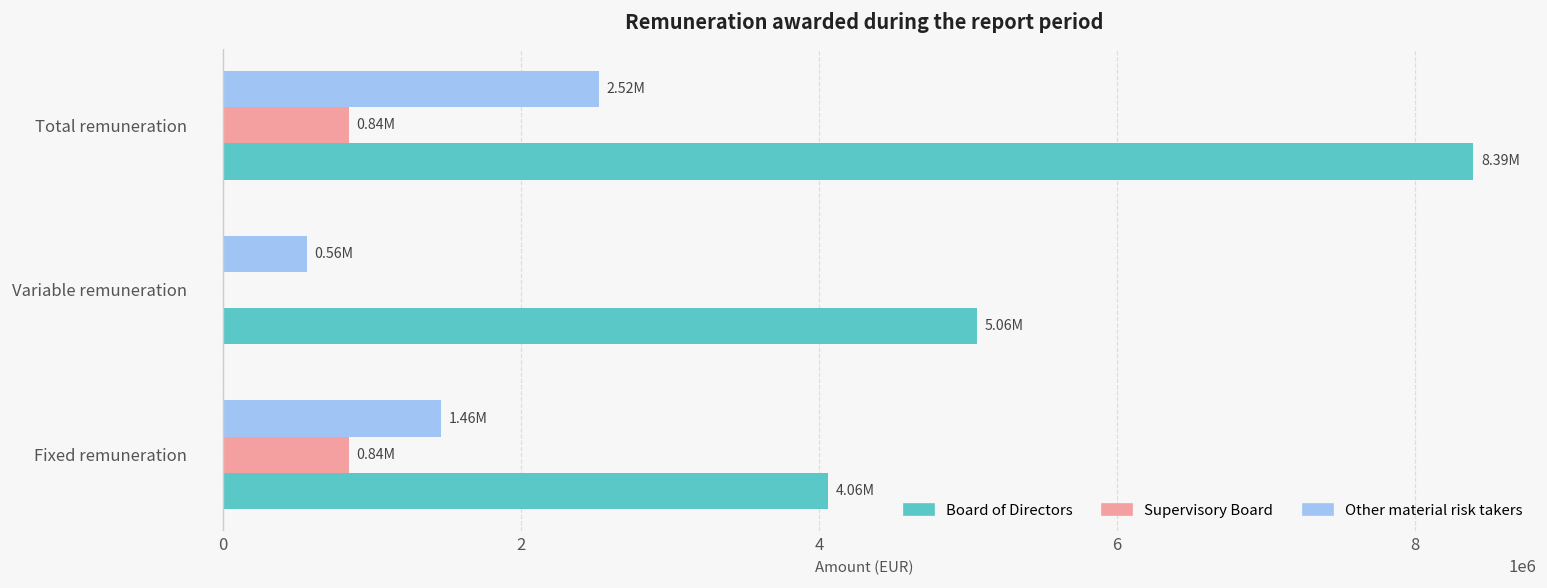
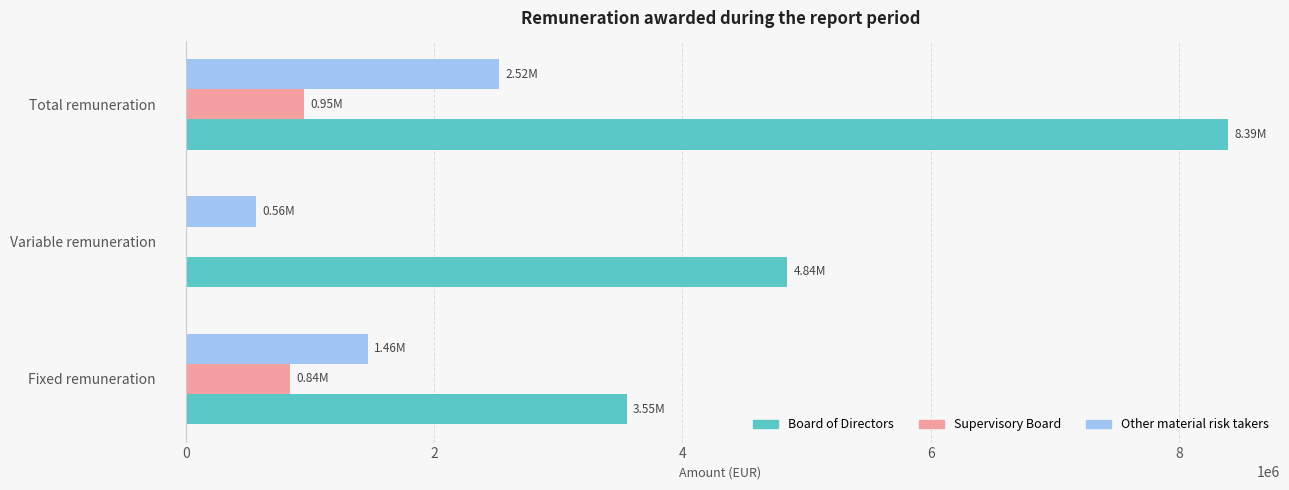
Supervisory Board, Total remuneration: 0.84M -> 0.95M
Board of Directors, Variable remuneration: 5.06M -> 4.84M
Board of Directors, Fixed remuneration: 4.06M -> 3.55M
